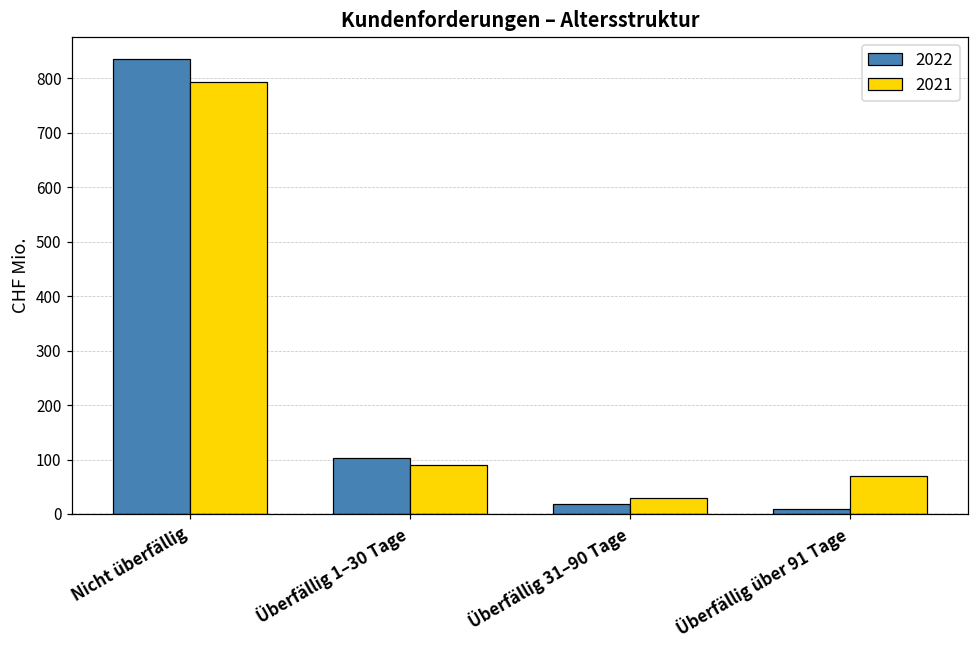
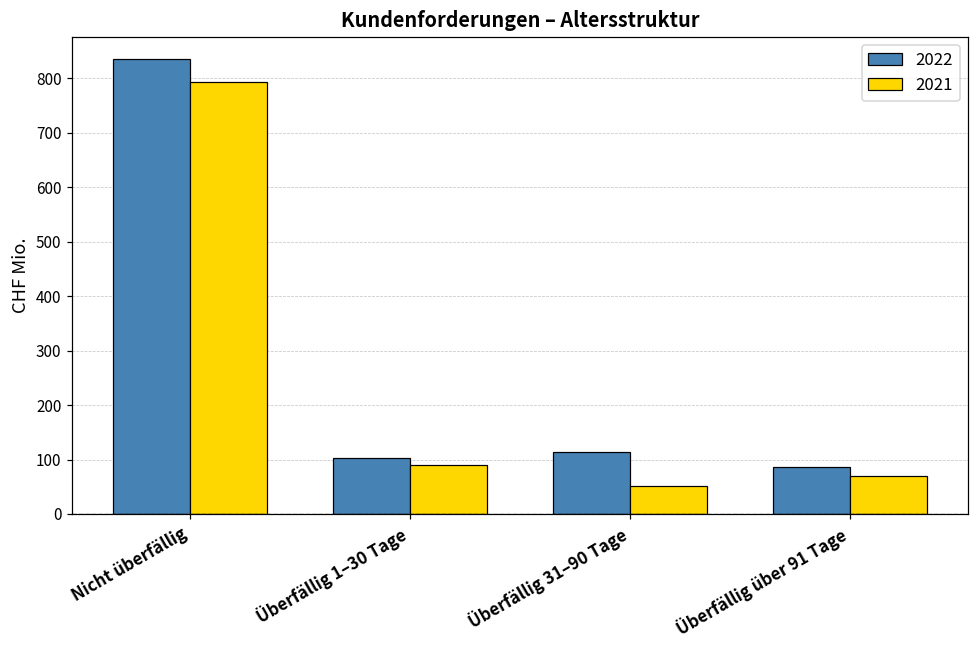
2022, Überfällig 31–90 Tage: 20 -> 110
2021, Überfällig 31–90 Tage: 30 -> 50
2022, Überfällig über 91 Tage: 10 -> 90
